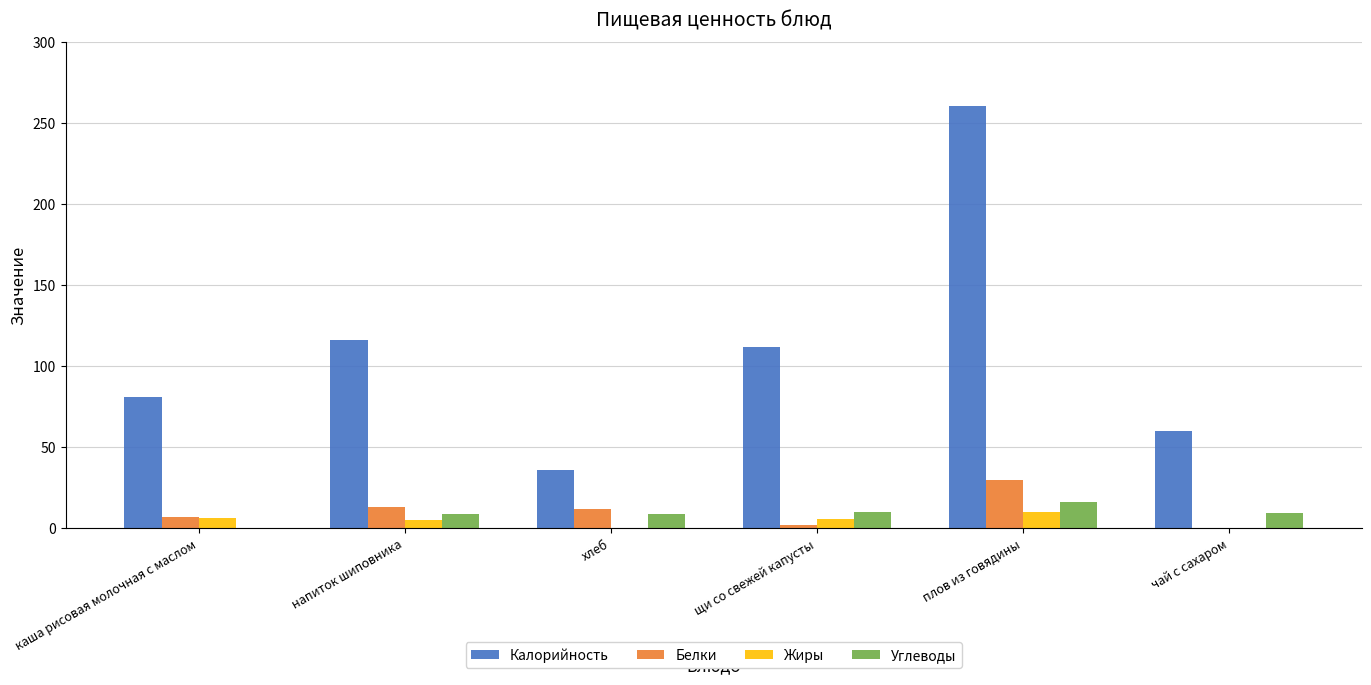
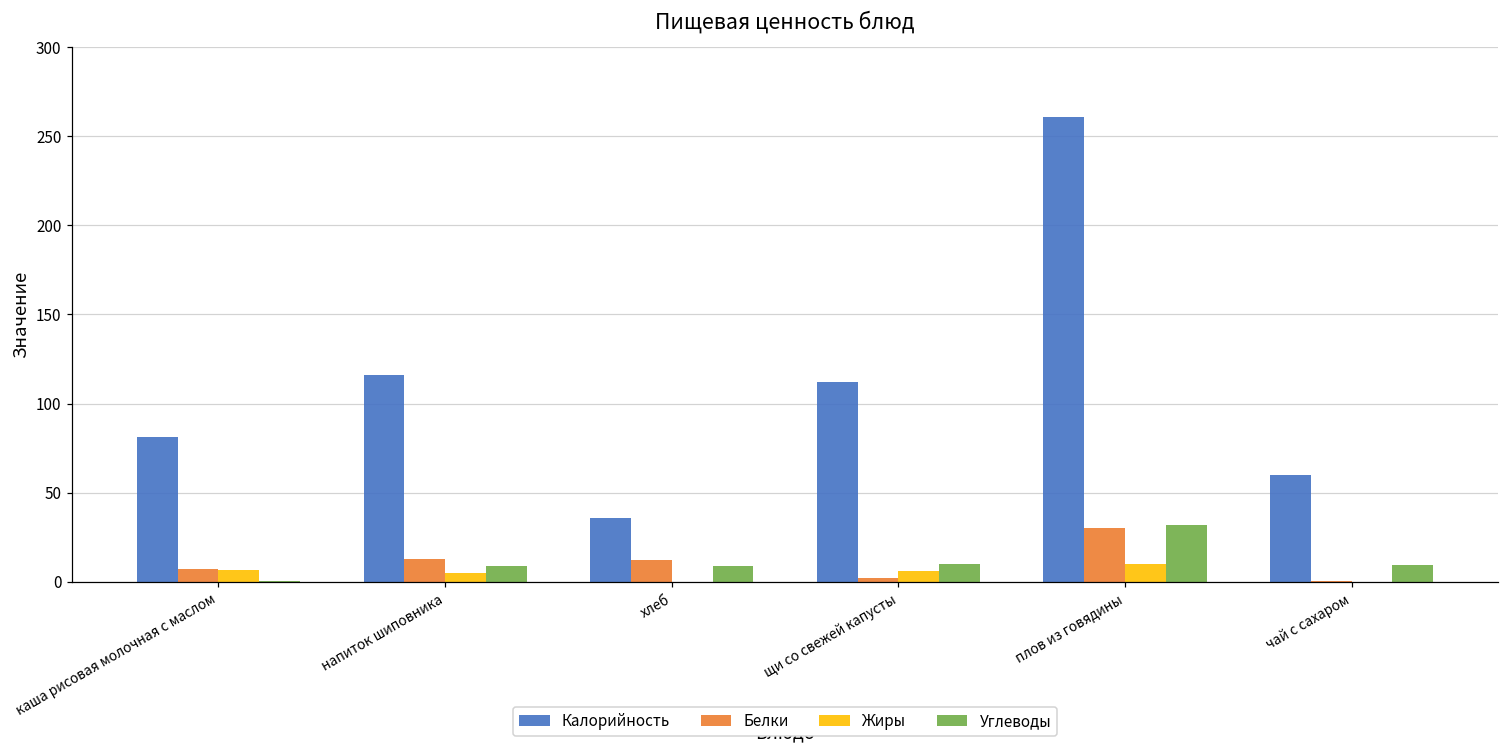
Углеводы, плов из говядины: 16 -> 32
